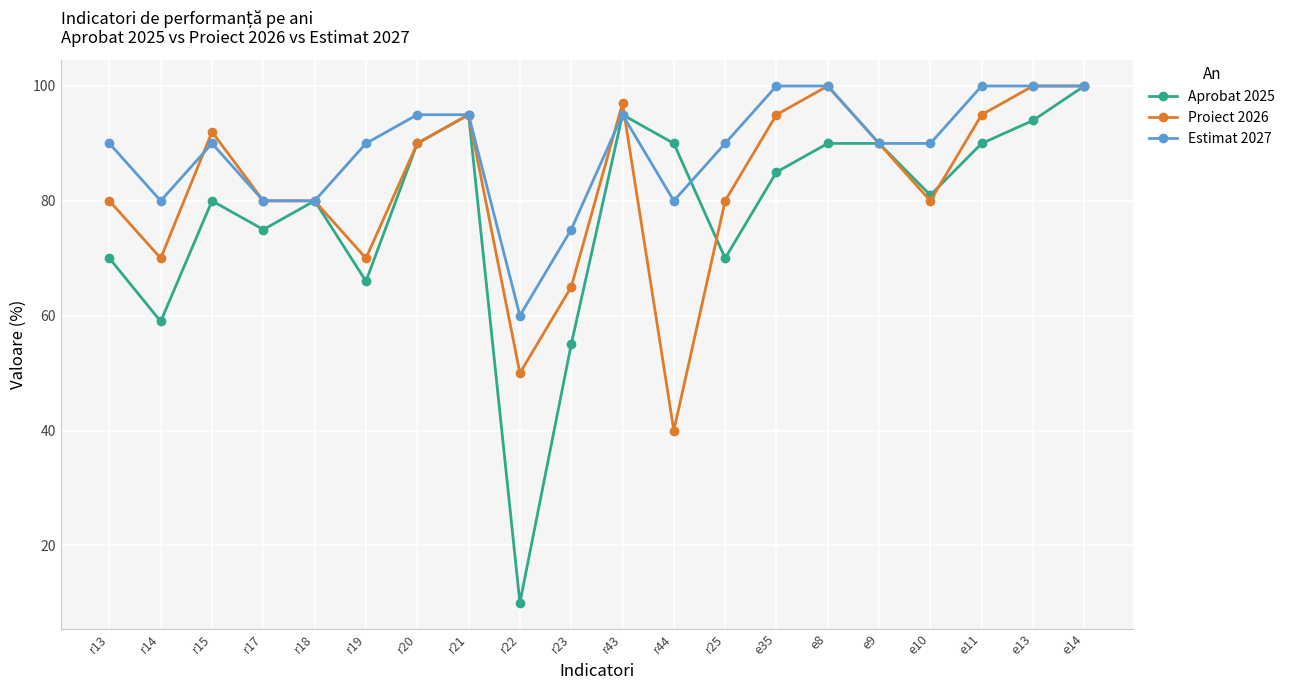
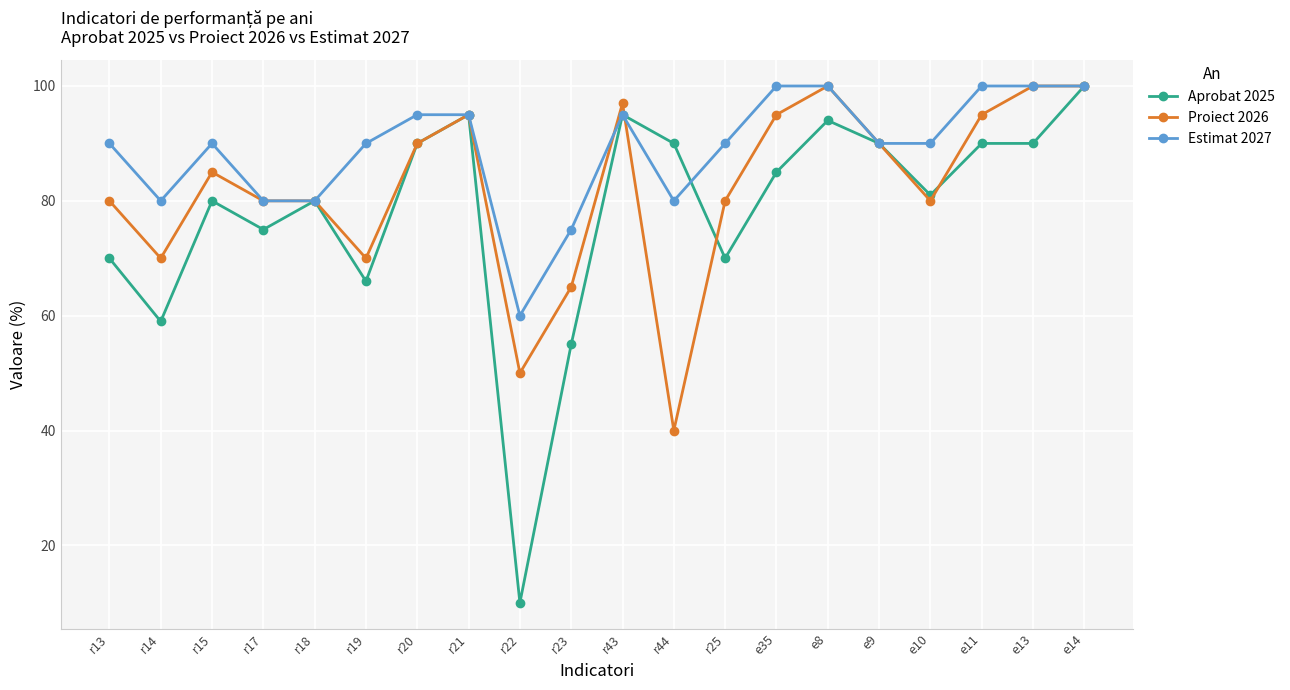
Proiect 2026, r15: 92 -> 85
Aprobat 2025, e8: 90 -> 94
Aprobat 2025, e13: 94 -> 90
